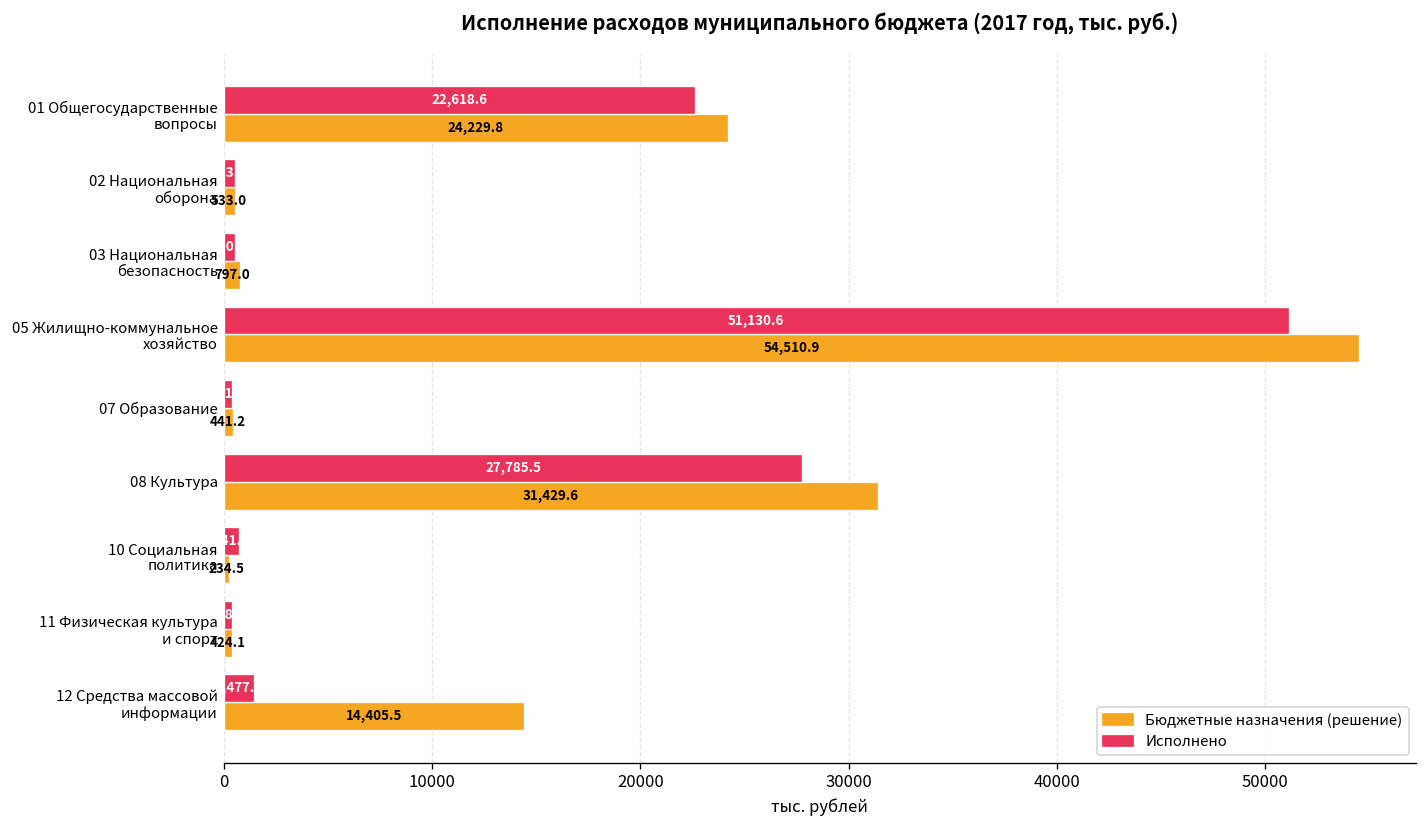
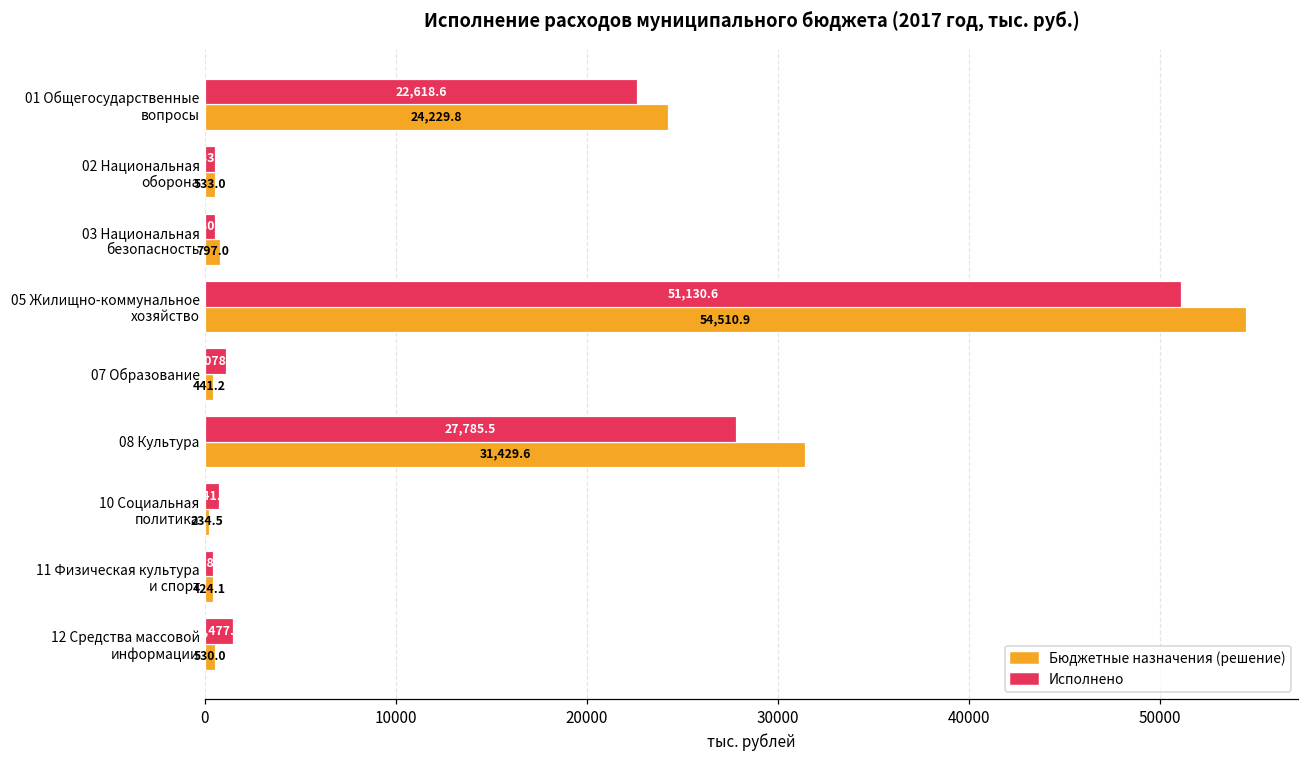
Исполнено, 07 Образование: 400 -> 1100
Бюджетные назначения (решение), 12 Средства массовой информации: 14,405.5 -> 530.0
